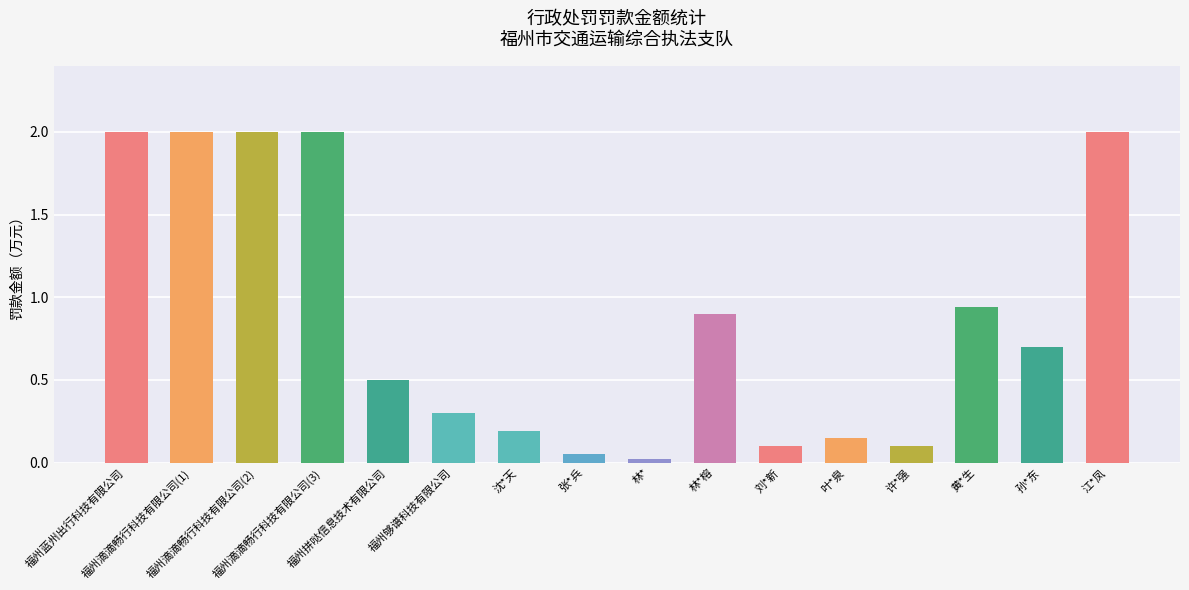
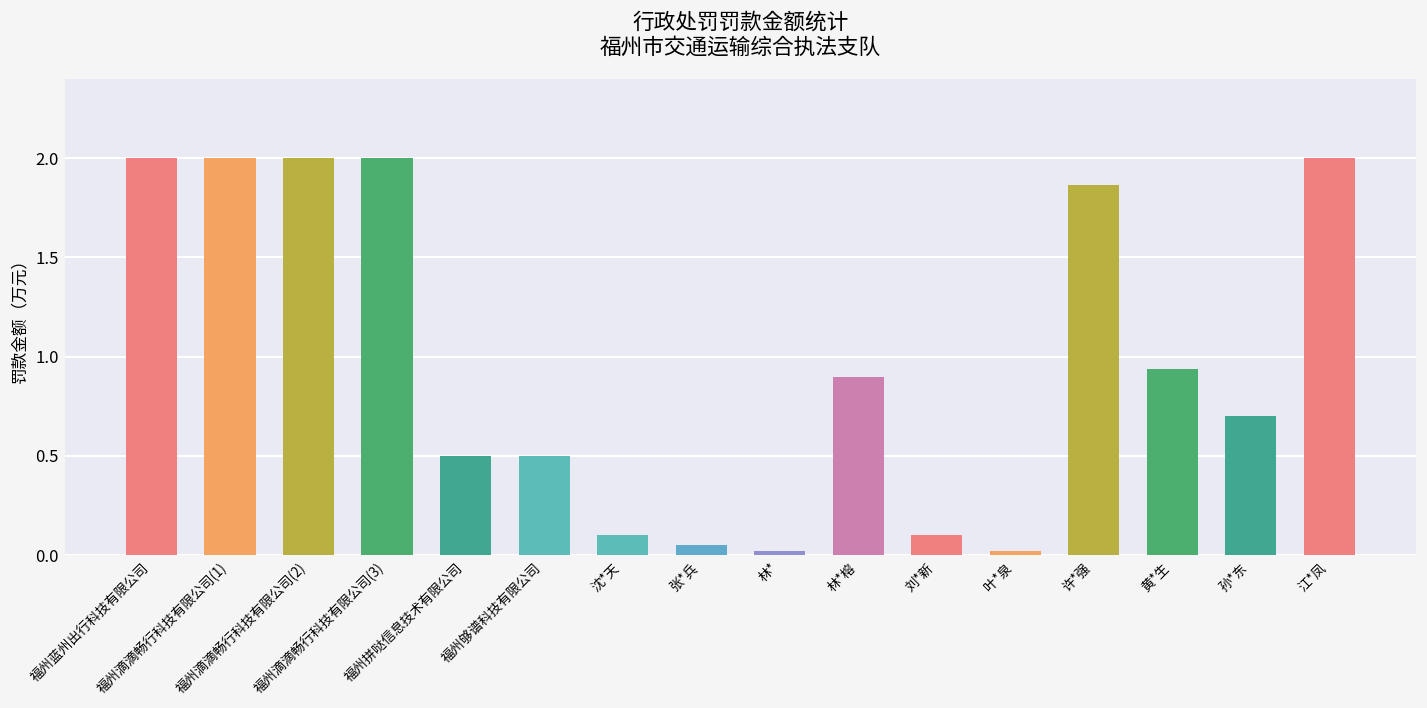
福州够谱科技有限公司: 0.3 -> 0.5
沈*天: 0.19 -> 0.10
叶*泉: 0.15 -> 0.02
许*强: 0.10 -> 1.86
